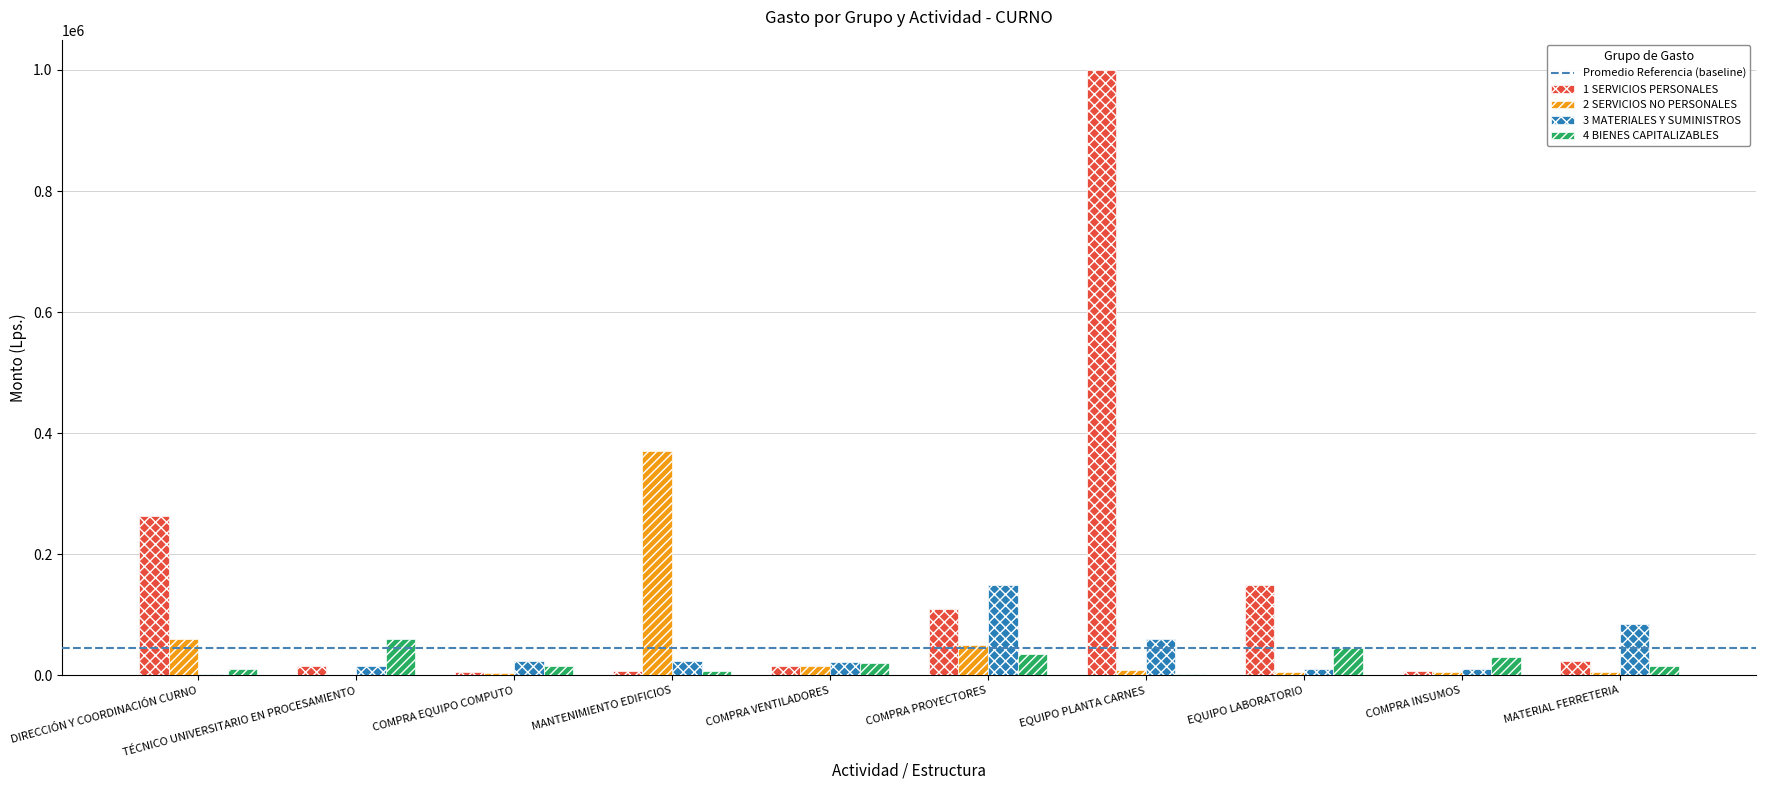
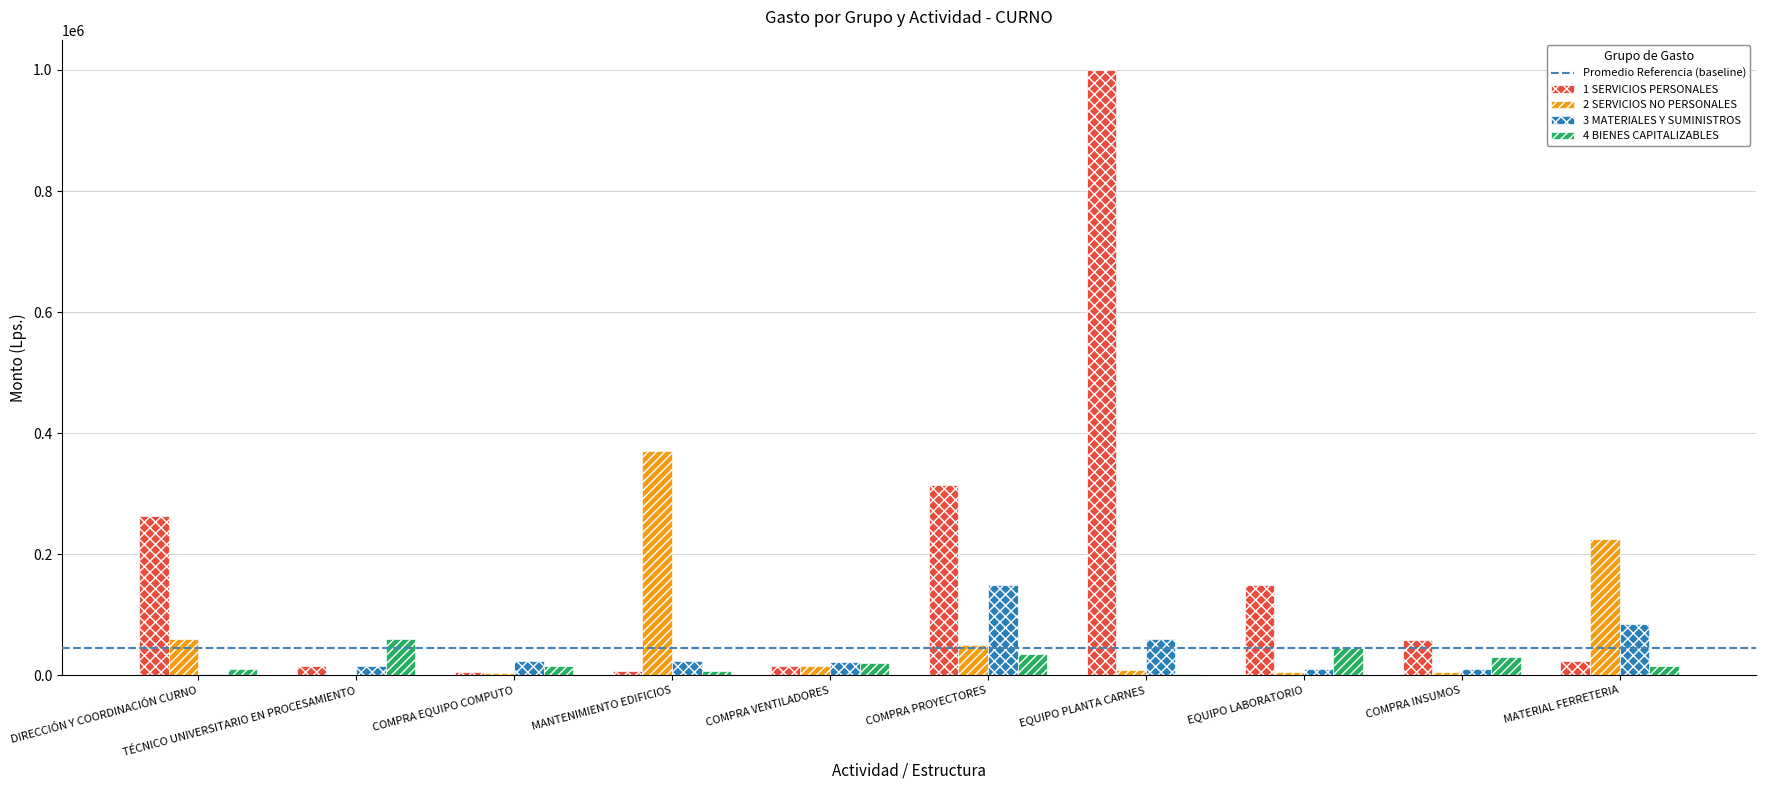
1 SERVICIOS PERSONALES, COMPRA PROYECTORES: 110000 -> 310000
1 SERVICIOS PERSONALES, COMPRA INSUMOS: 10000 -> 60000
2 SERVICIOS NO PERSONALES, MATERIAL FERRETERIA: 10000 -> 220000
